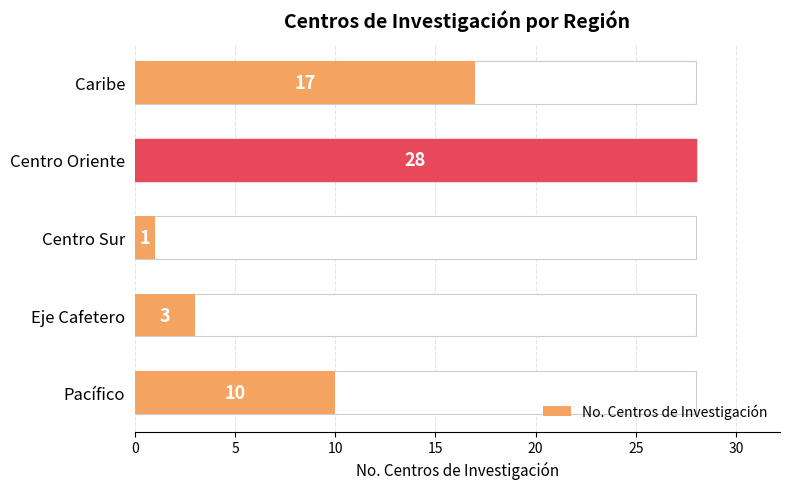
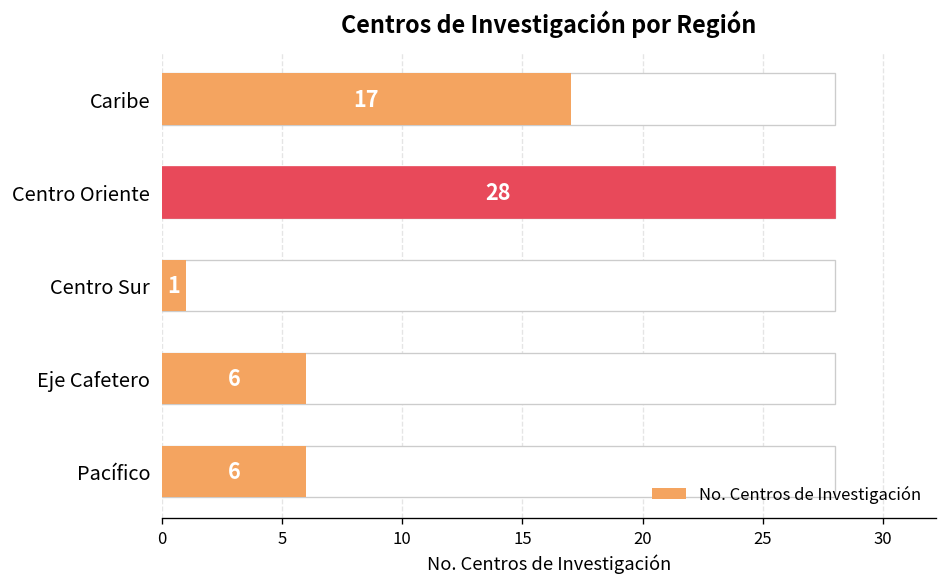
No. Centros de Investigación, Eje Cafetero: 3 -> 6
No. Centros de Investigación, Pacífico: 10 -> 6
